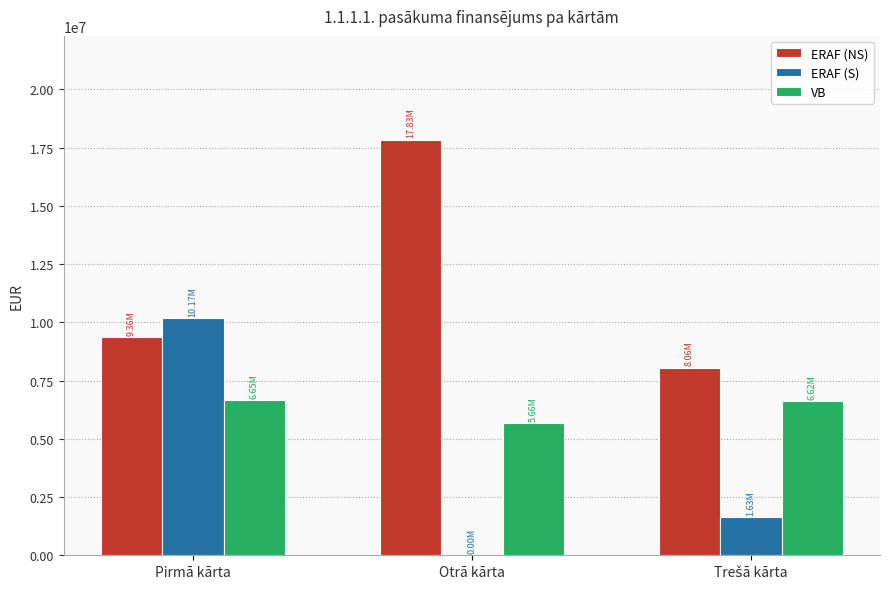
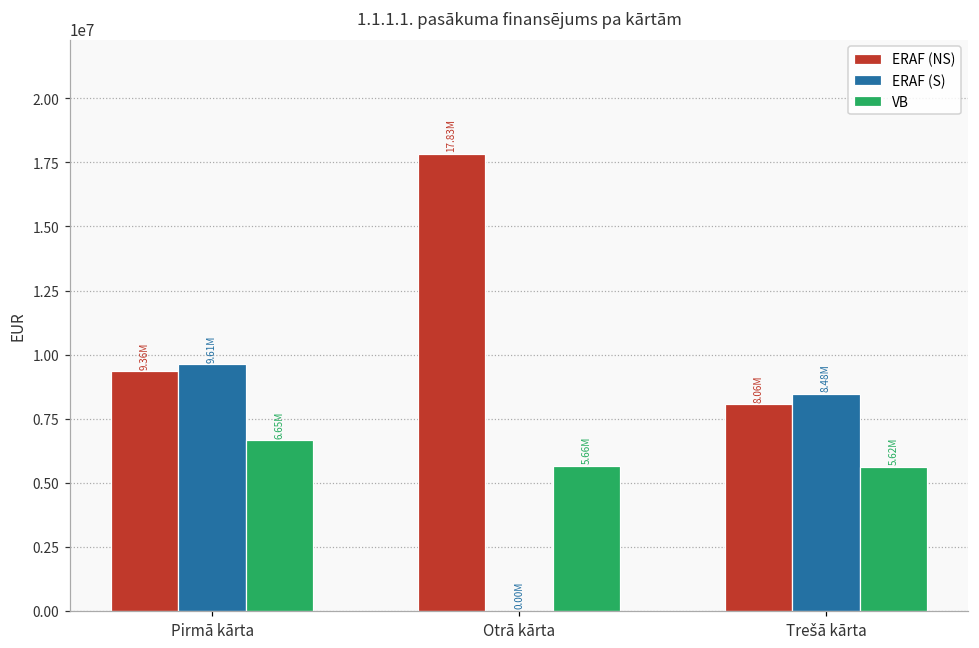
ERAF (S), Pirmā kārta: 10.17M -> 9.61M
ERAF (S), Trešā kārta: 1.63M -> 8.48M
VB, Trešā kārta: 6.62M -> 5.62M
